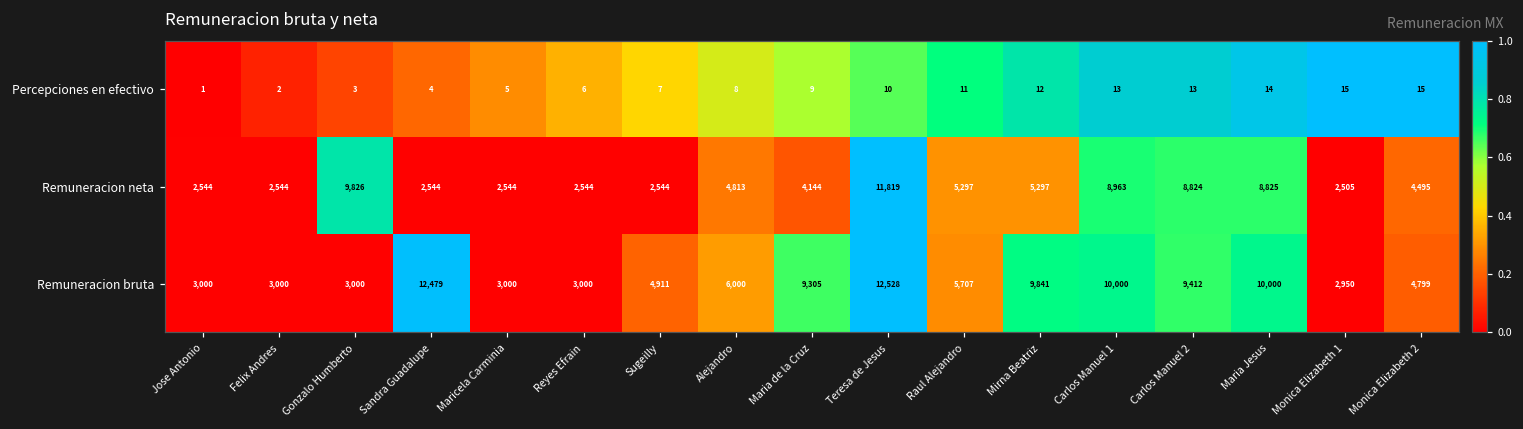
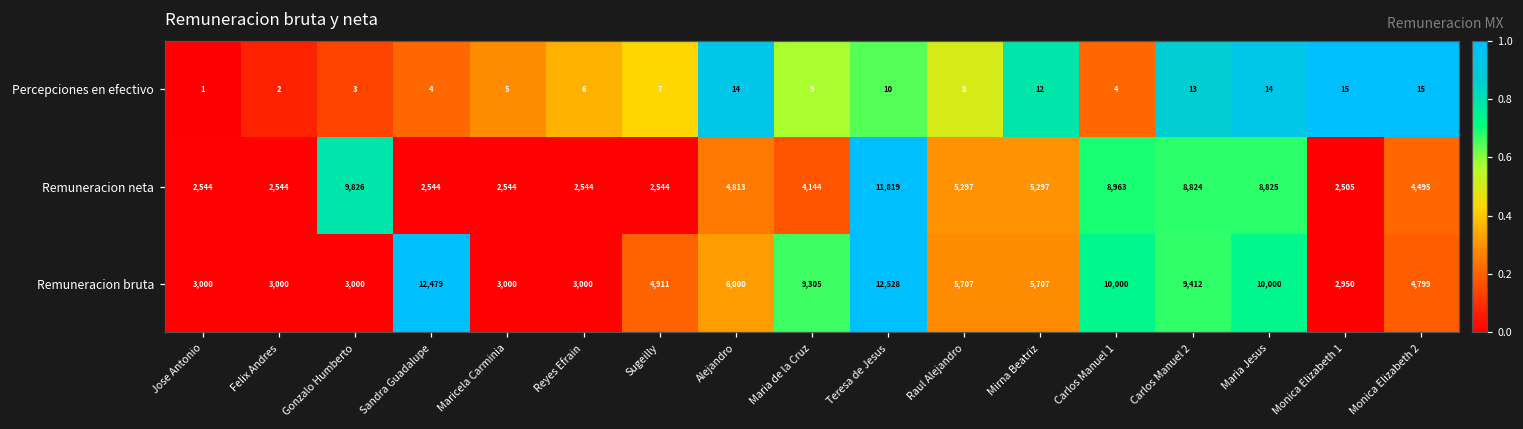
Percepciones en efectivo, Alejandro: 8 -> 14
Percepciones en efectivo, Raul Alejandro: 11 -> 8
Percepciones en efectivo, Carlos Manuel 1: 13 -> 4
Remuneracion bruta, Mirna Beatriz: 9,841 -> 5,707
